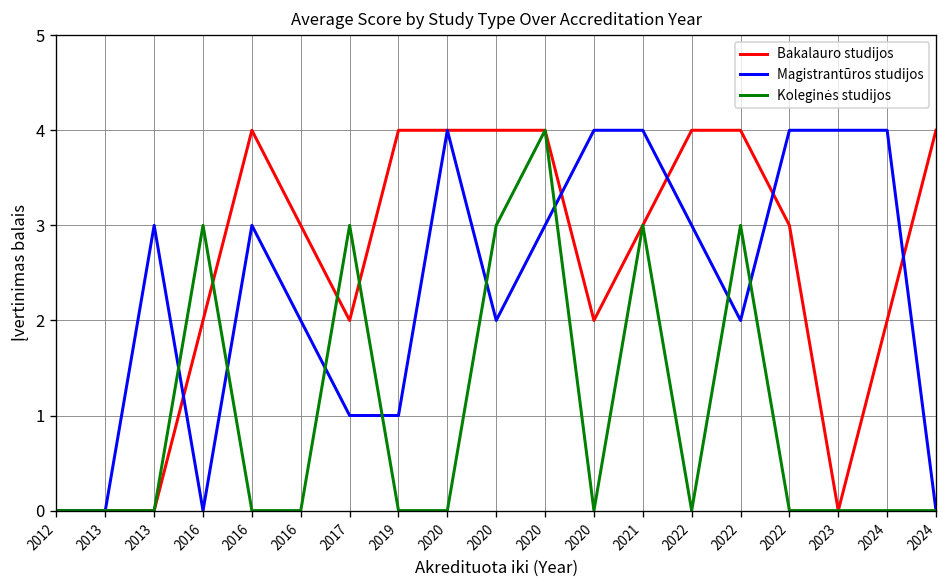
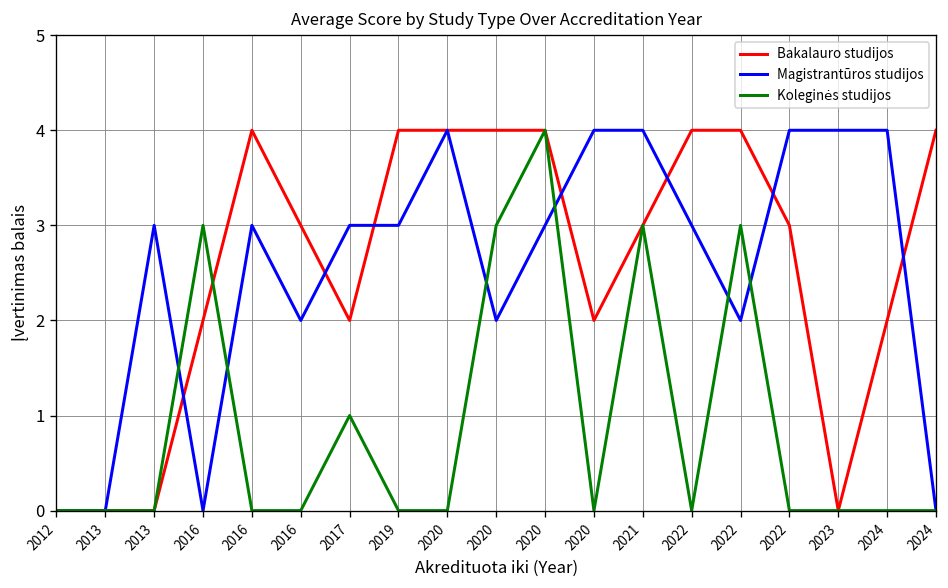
Magistrantūros studijos, 2017: 1 -> 3
Koleginės studijos, 2017: 3 -> 1
Magistrantūros studijos, 2019: 1 -> 3
